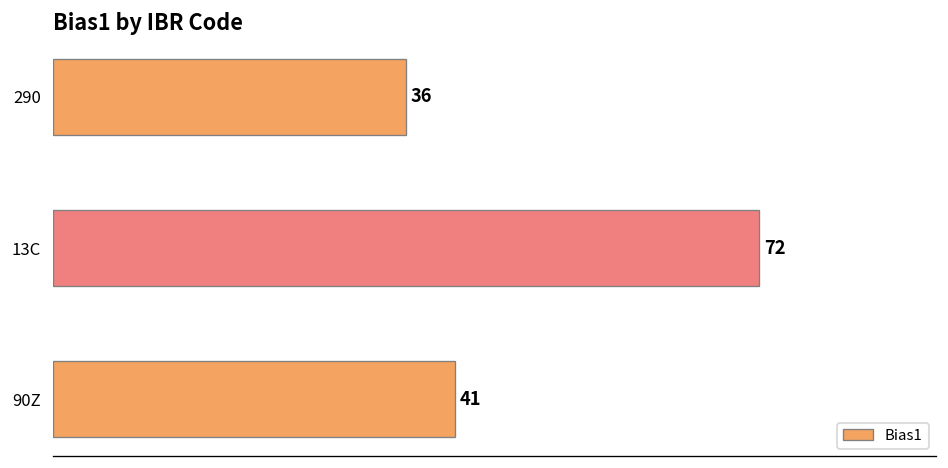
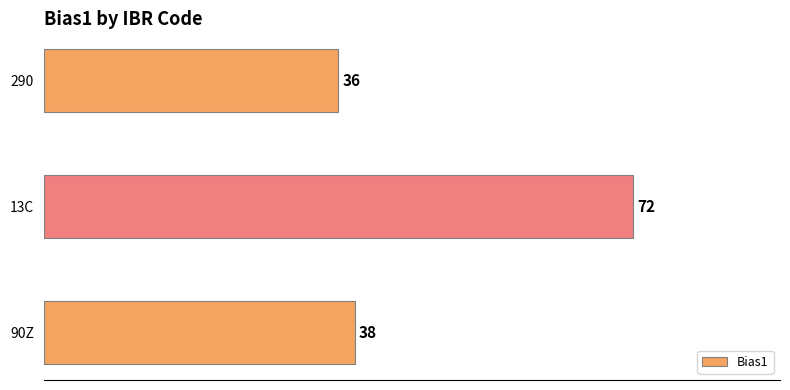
90Z: 41 -> 38
